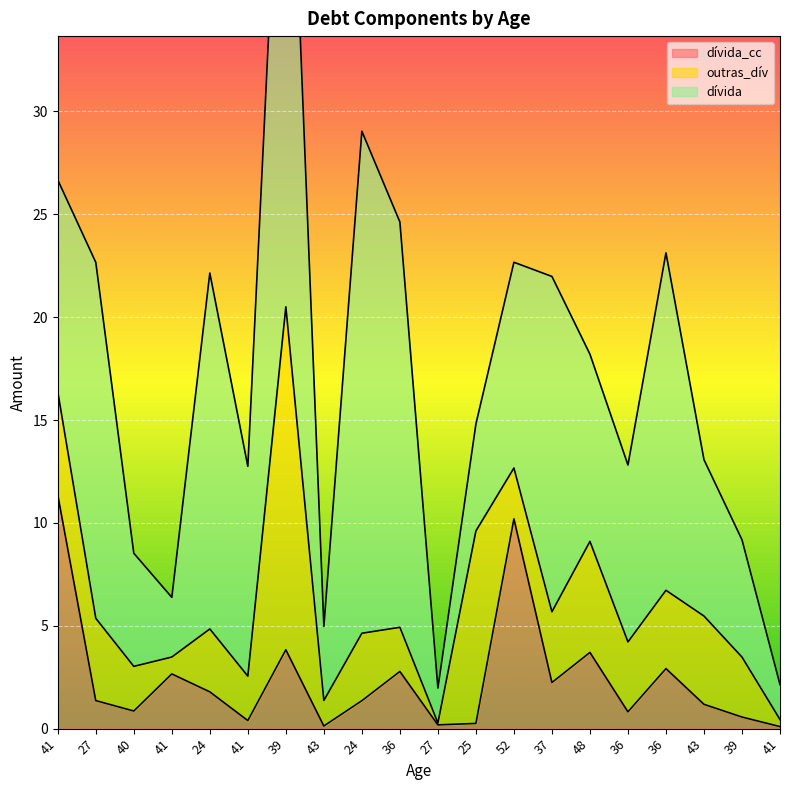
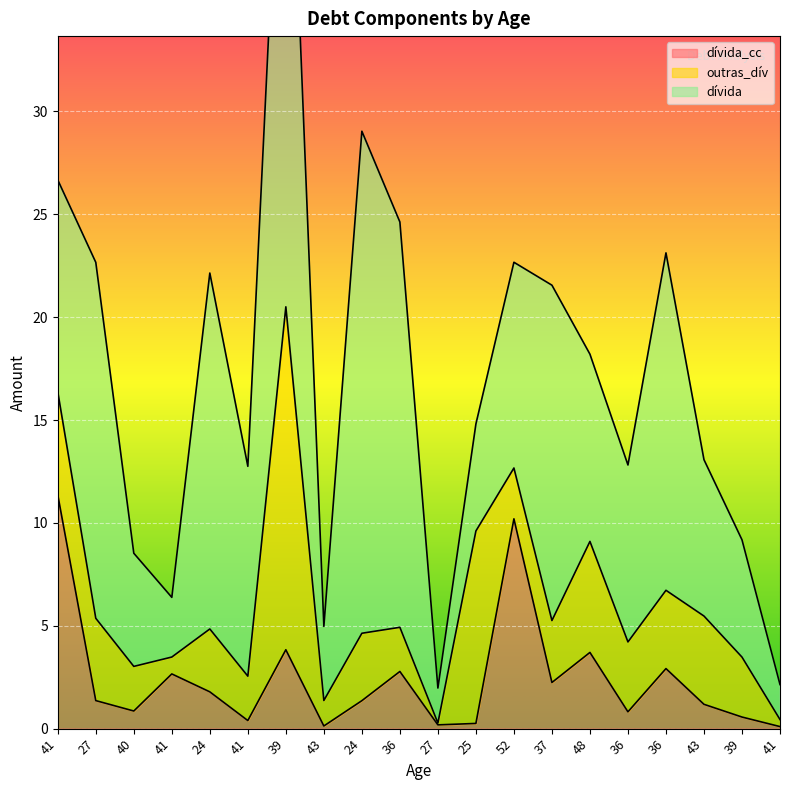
outras_dív, 37: 3.4 -> 3.0
